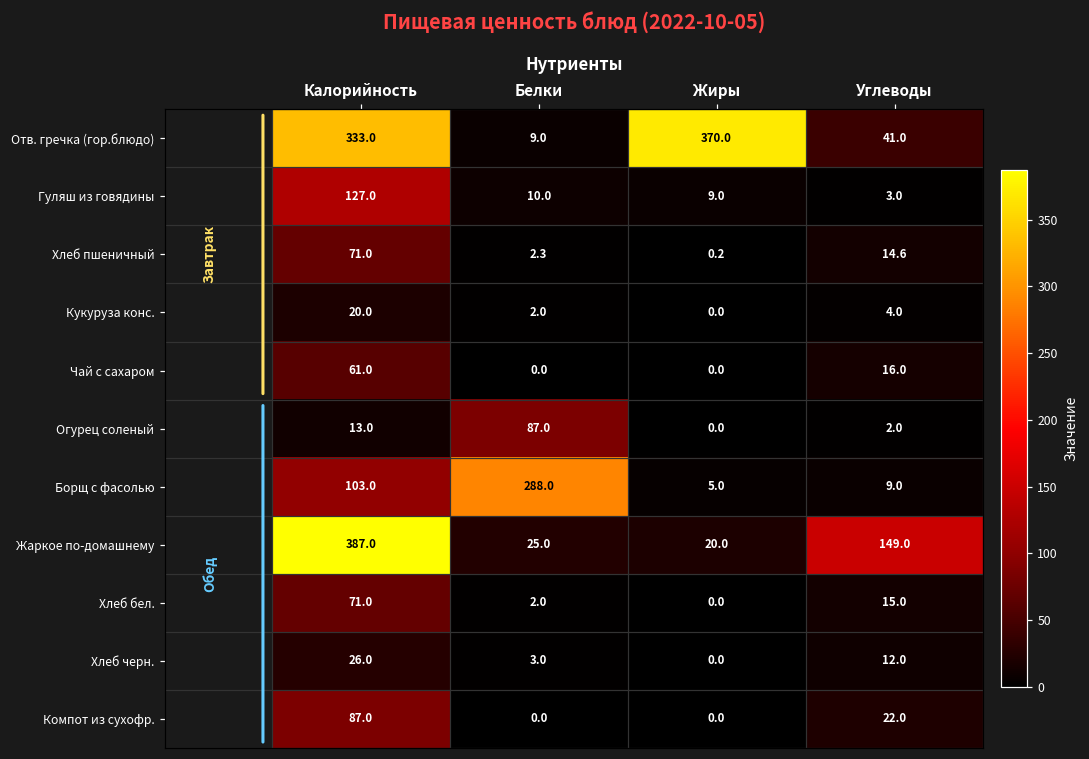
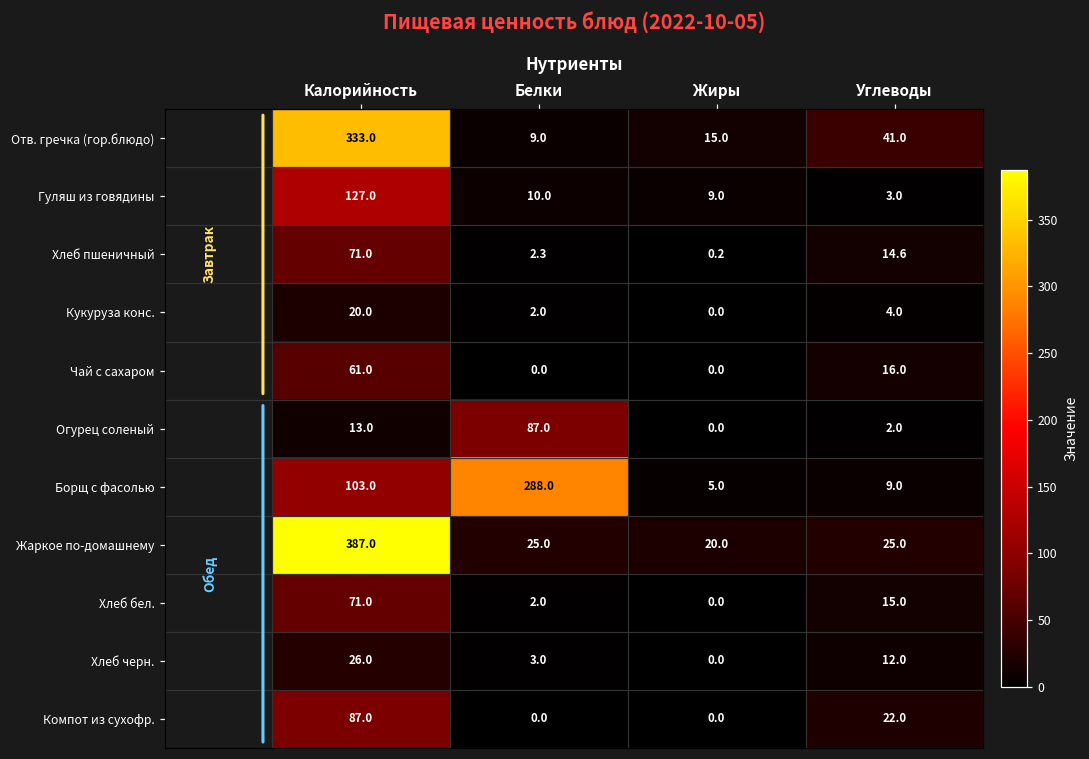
Отв. гречка (гор.блюдо), Жиры: 370.0 -> 15.0
Жаркое по-домашнему, Углеводы: 149.0 -> 25.0
